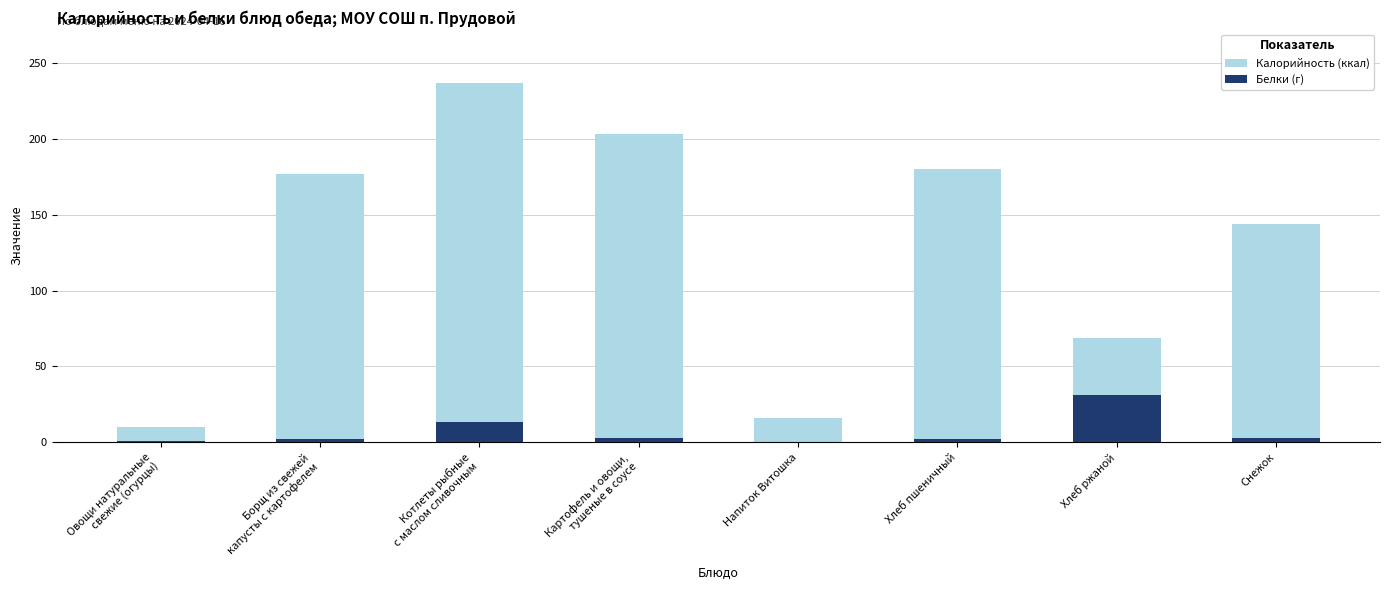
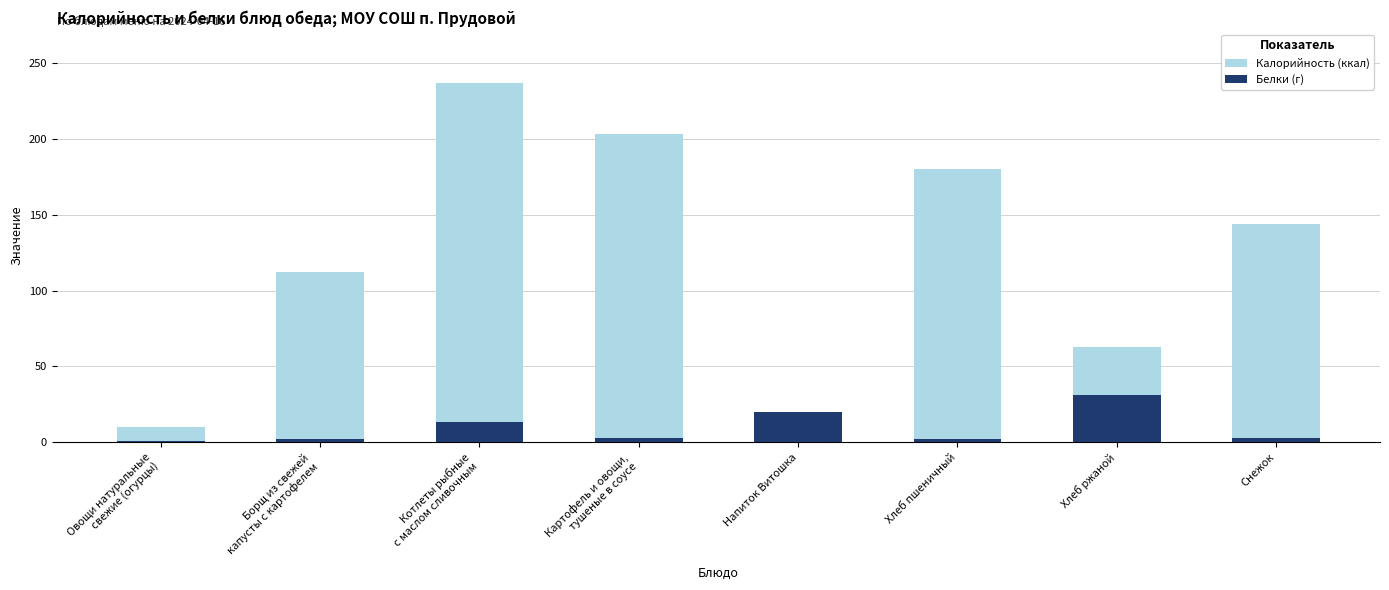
Калорийность (ккал), Борщ из свежей капусты с картофелем: 177 -> 112
Белки (г), Напиток Витошка: 0 -> 20
Калорийность (ккал), Хлеб ржаной: 69 -> 63
